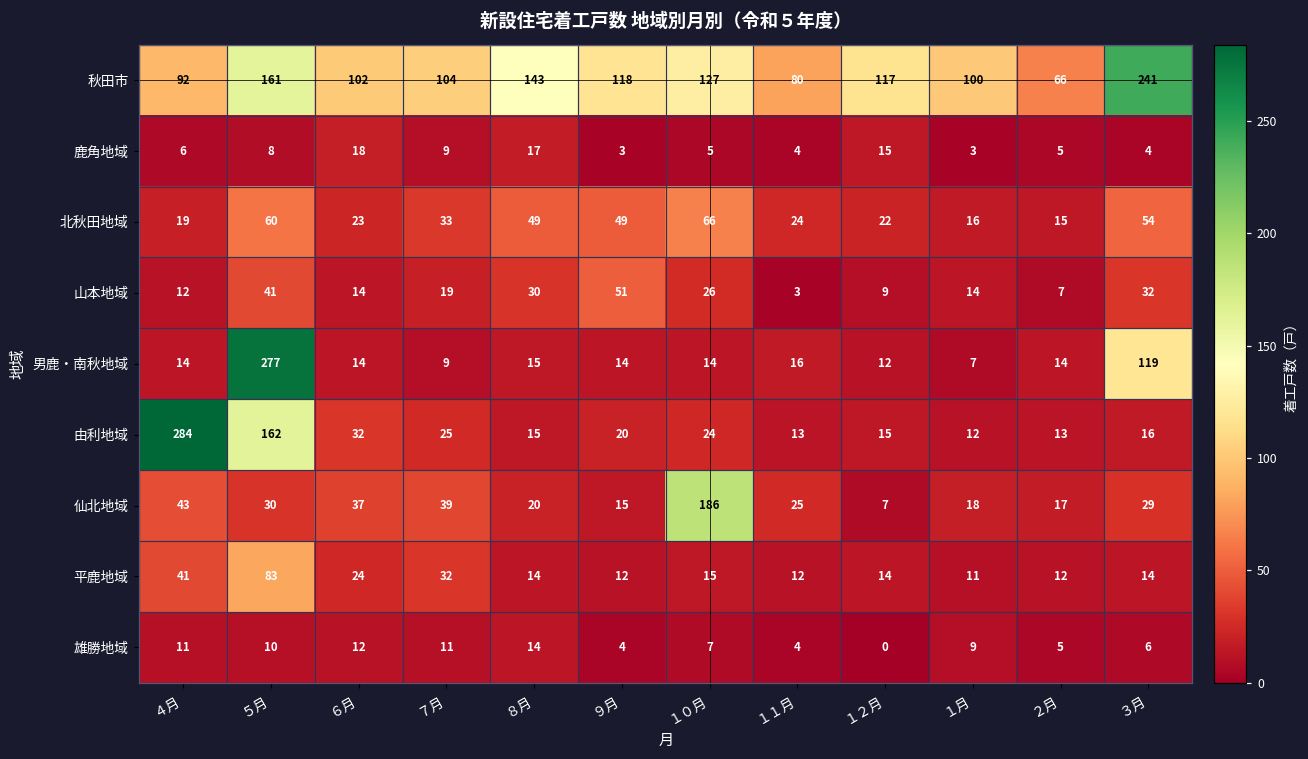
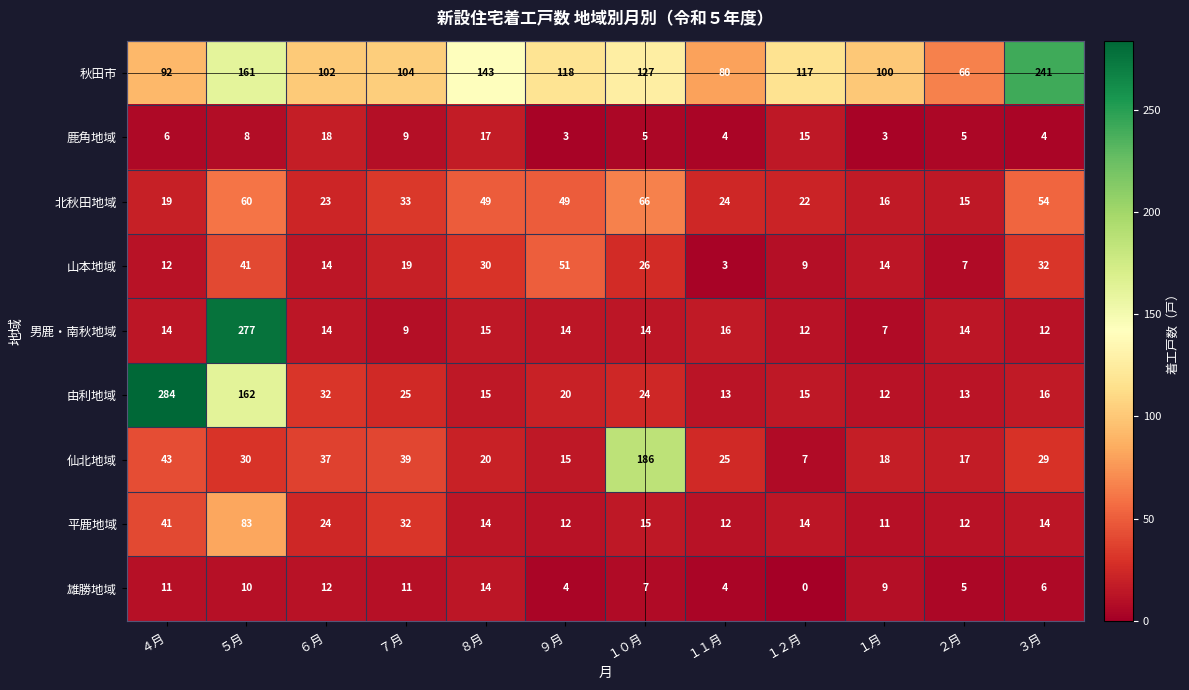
男鹿・南秋地域, ３月: 119 -> 12
